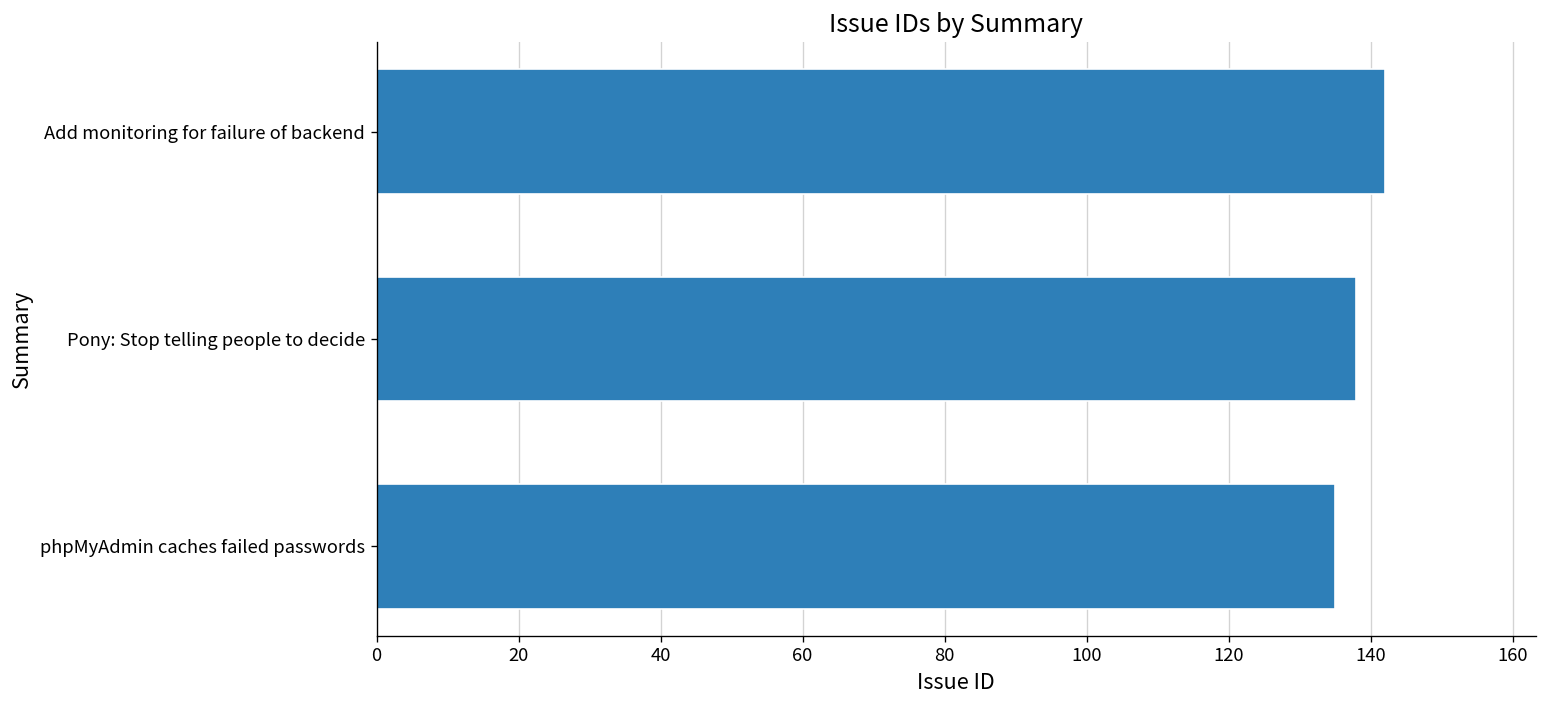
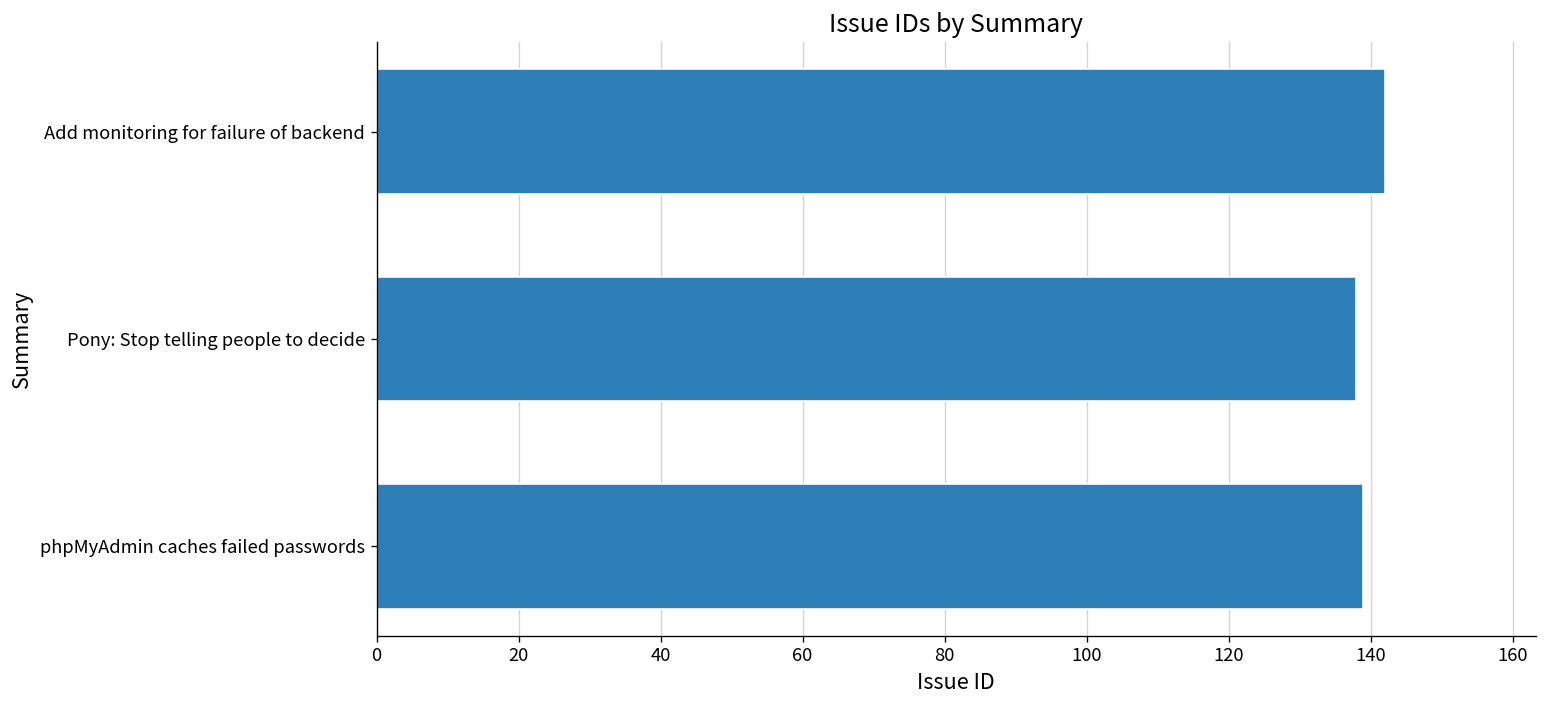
phpMyAdmin caches failed passwords: 135 -> 139
